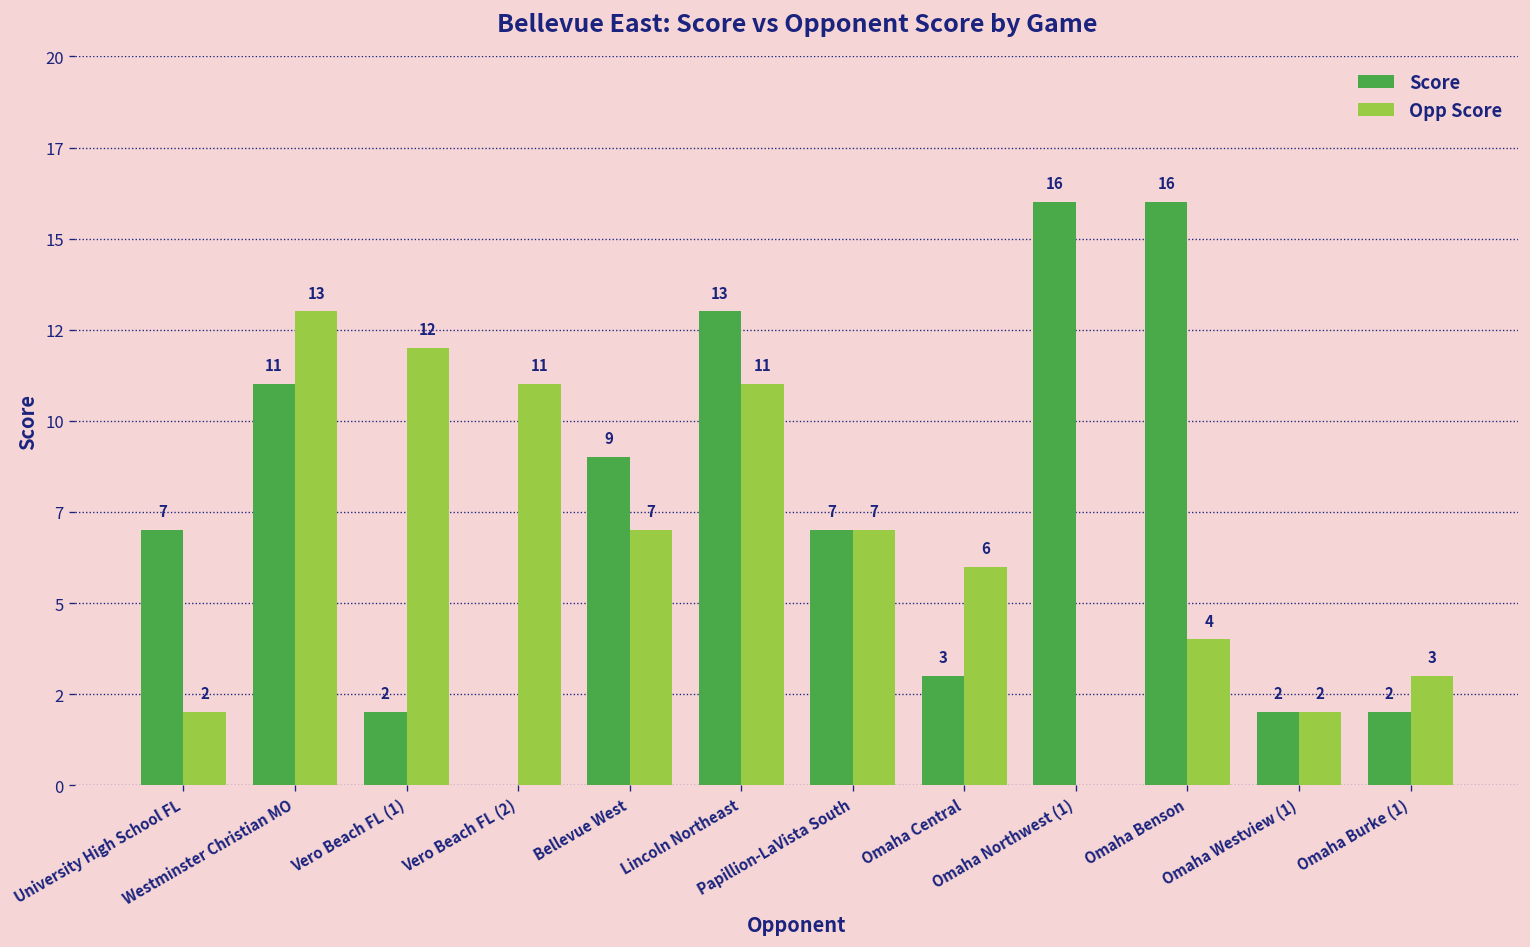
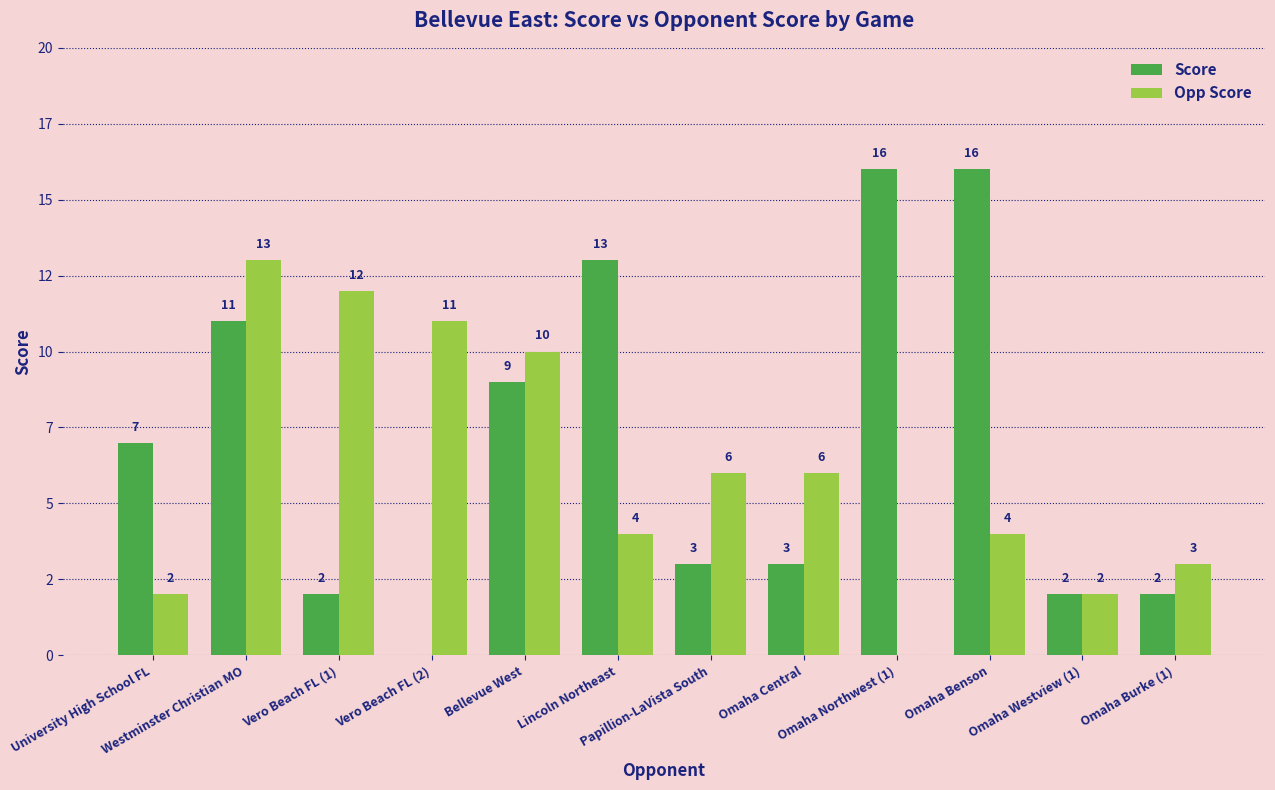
Opp Score, Bellevue West: 7 -> 10
Opp Score, Lincoln Northeast: 11 -> 4
Score, Papillion-LaVista South: 7 -> 3
Opp Score, Papillion-LaVista South: 7 -> 6
